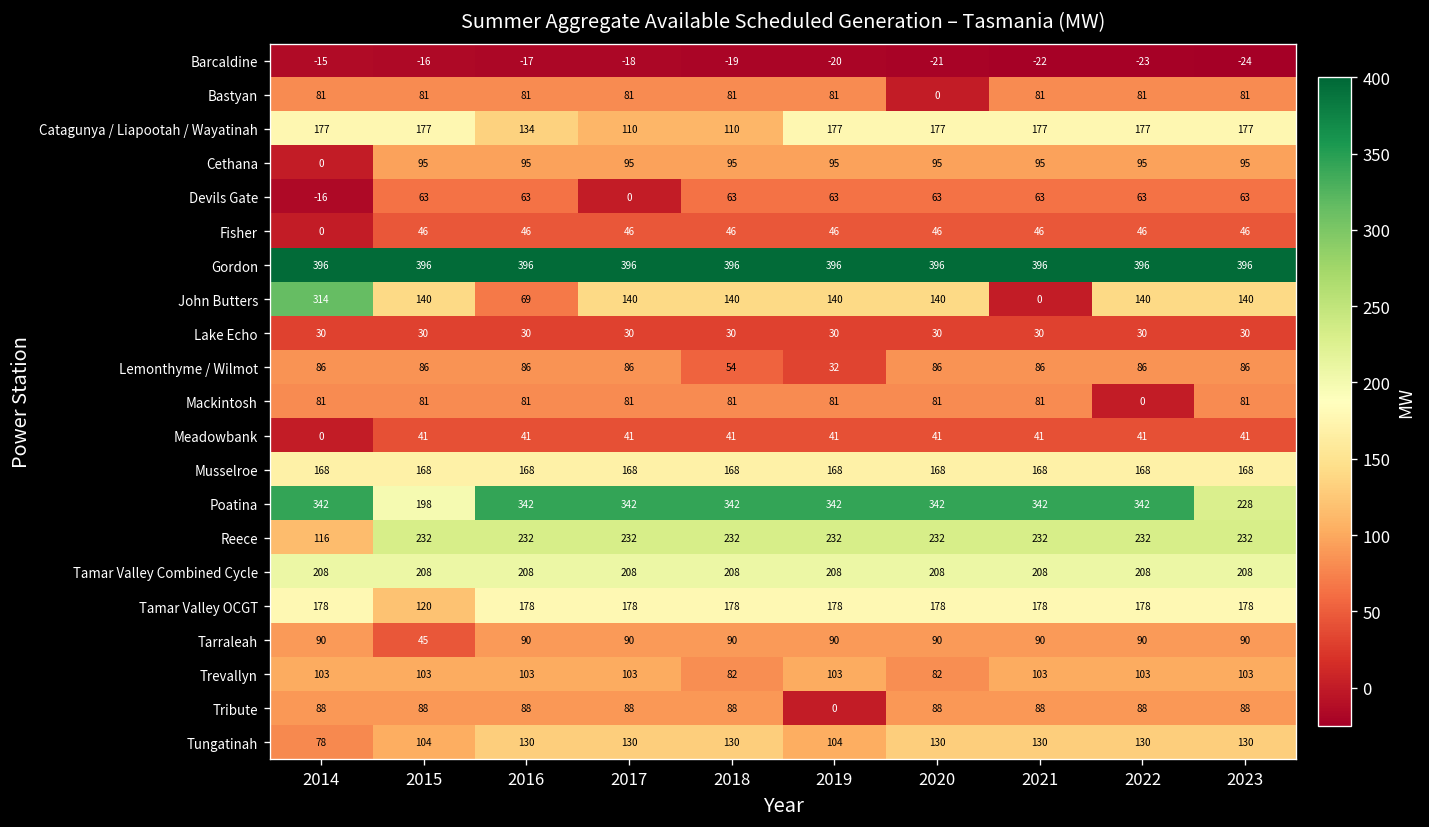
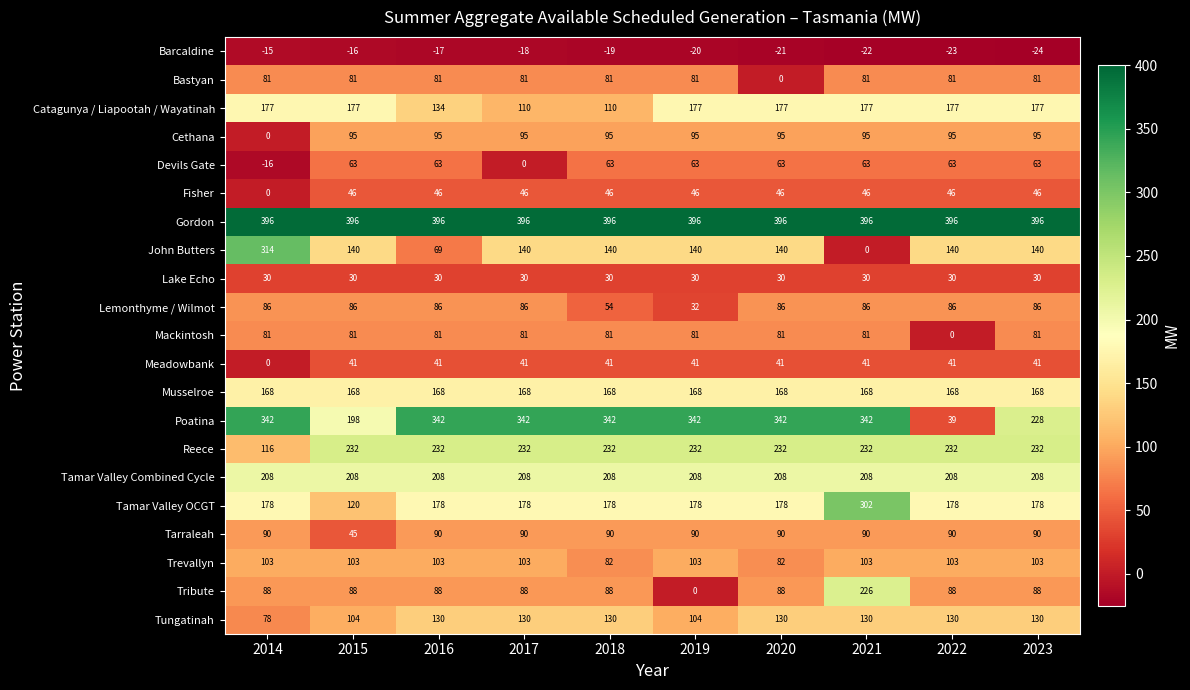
Poatina, 2022: 342 -> 39
Tamar Valley OCGT, 2021: 178 -> 302
Tribute, 2021: 88 -> 226
